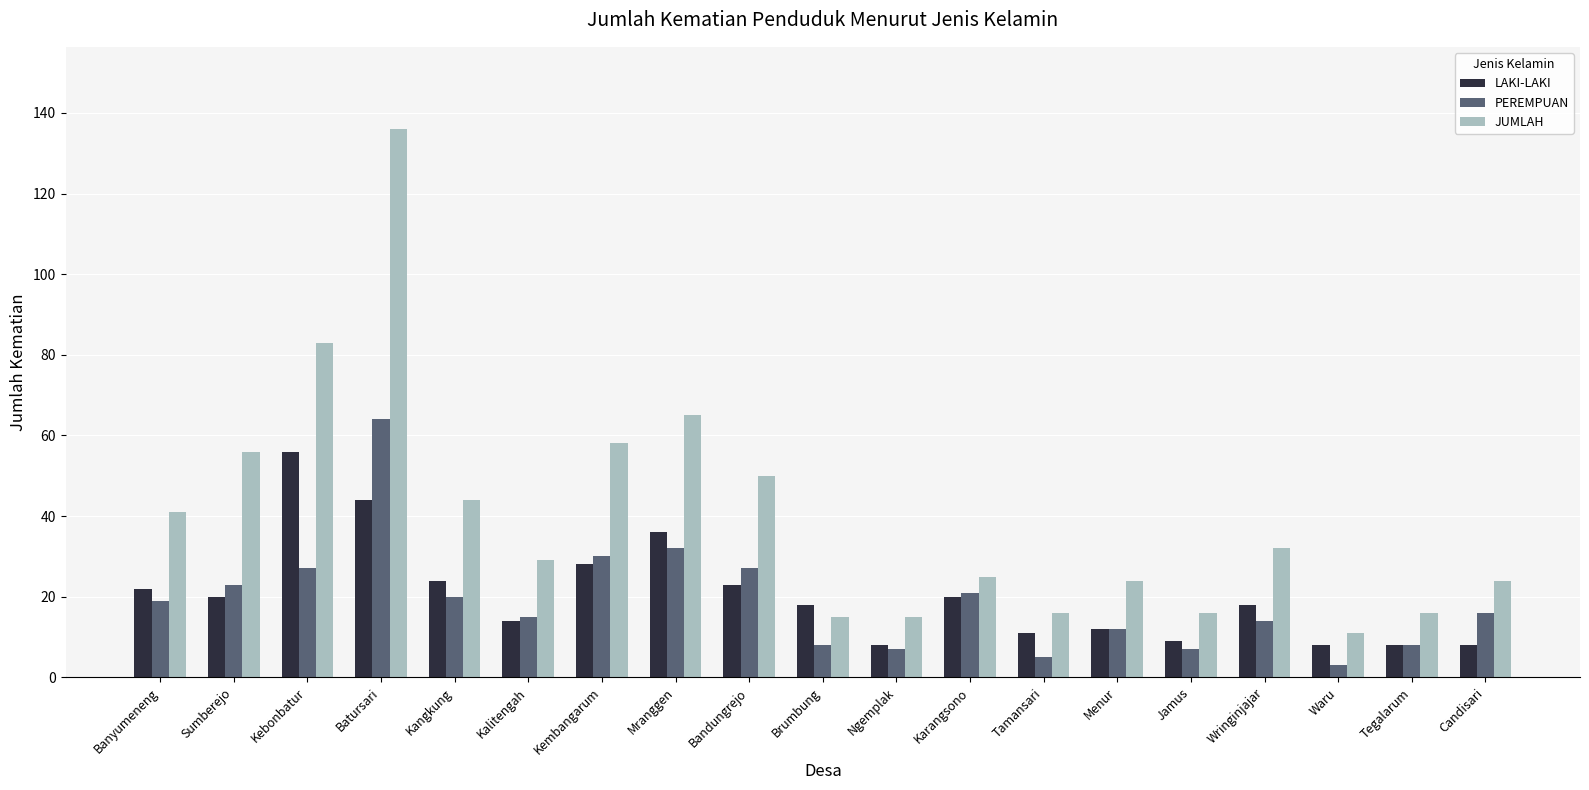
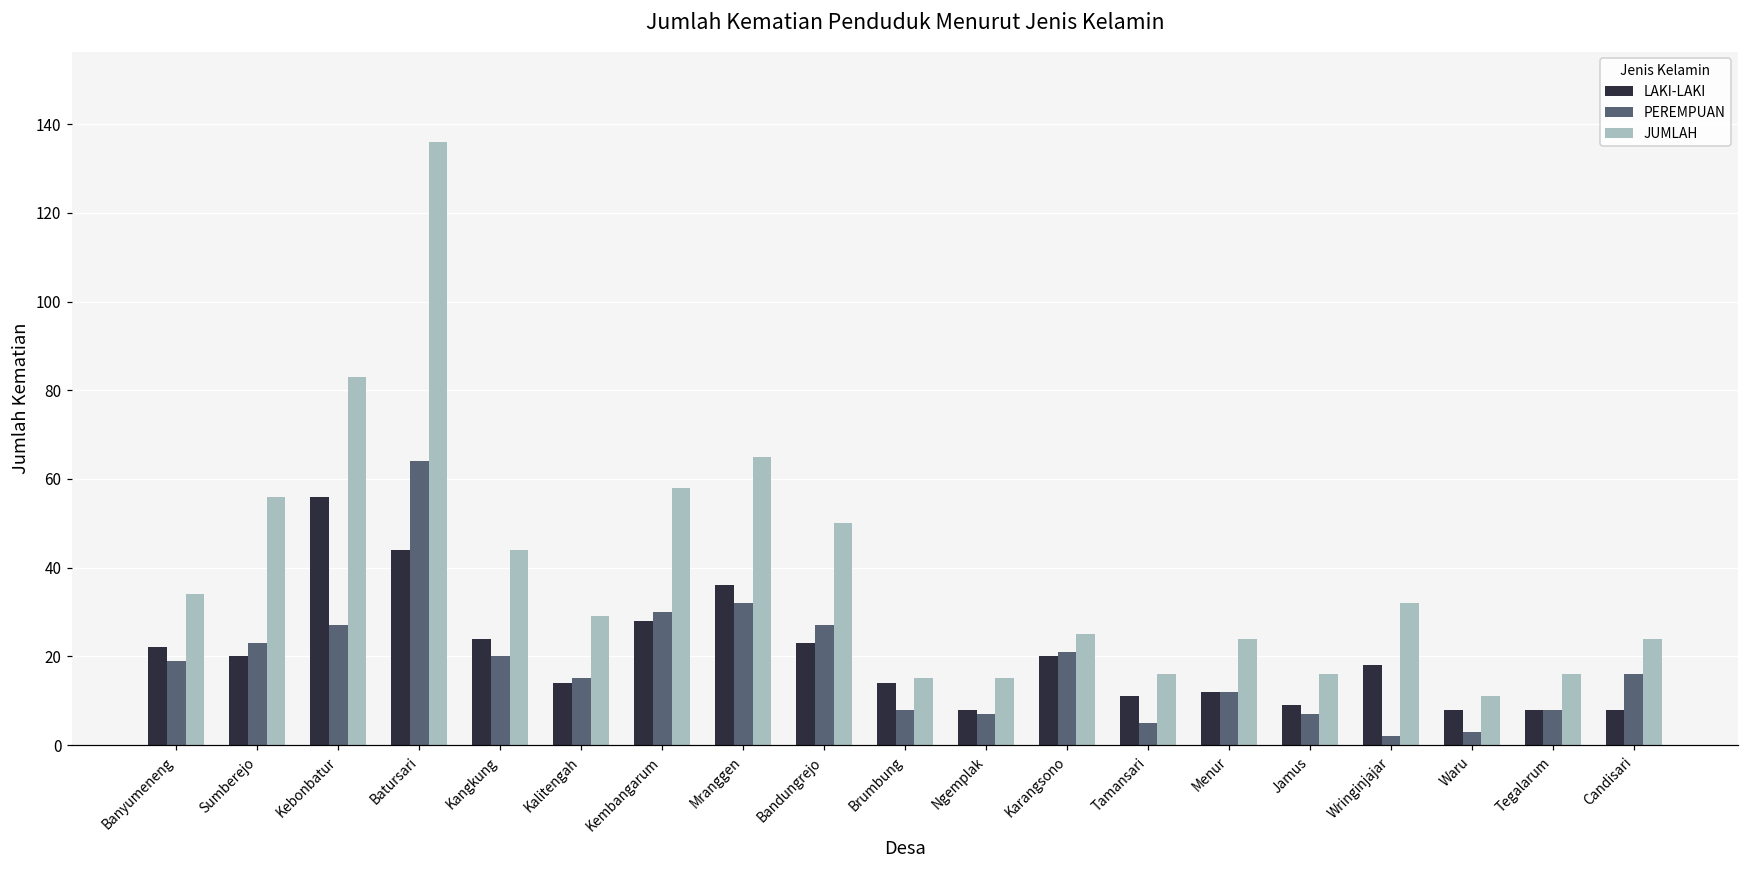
JUMLAH, Banyumeneng: 41 -> 34
LAKI-LAKI, Brumbung: 18 -> 14
PEREMPUAN, Wringinjajar: 14 -> 2
